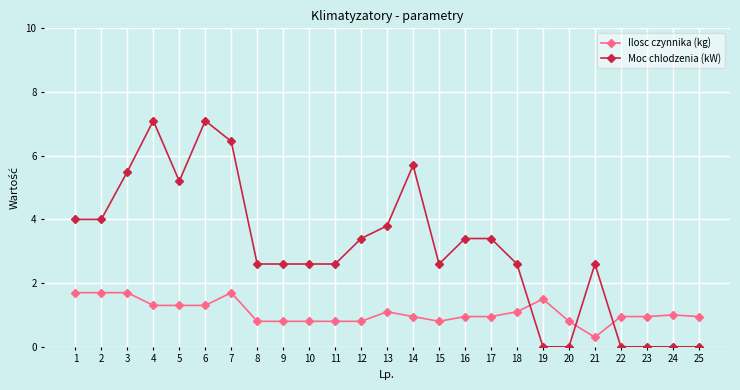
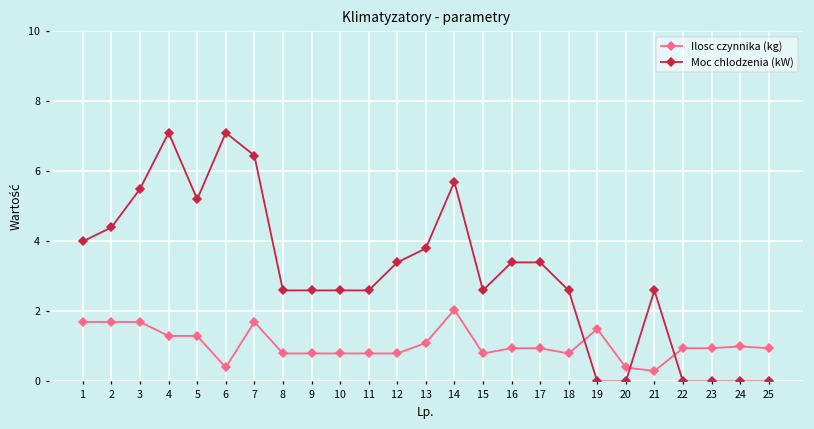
Moc chlodzenia (kW), 2: 4.0 -> 4.4
Ilosc czynnika (kg), 6: 1.3 -> 0.4
Ilosc czynnika (kg), 14: 1.0 -> 2.1
Ilosc czynnika (kg), 18: 1.1 -> 0.8
Ilosc czynnika (kg), 20: 0.8 -> 0.4
